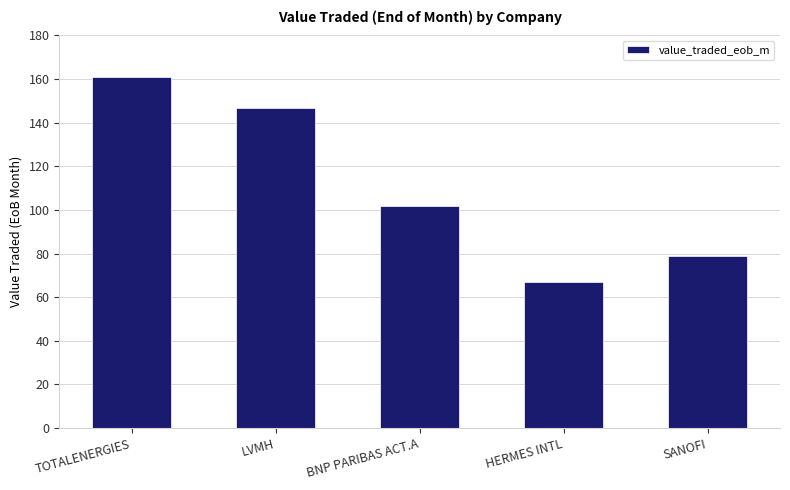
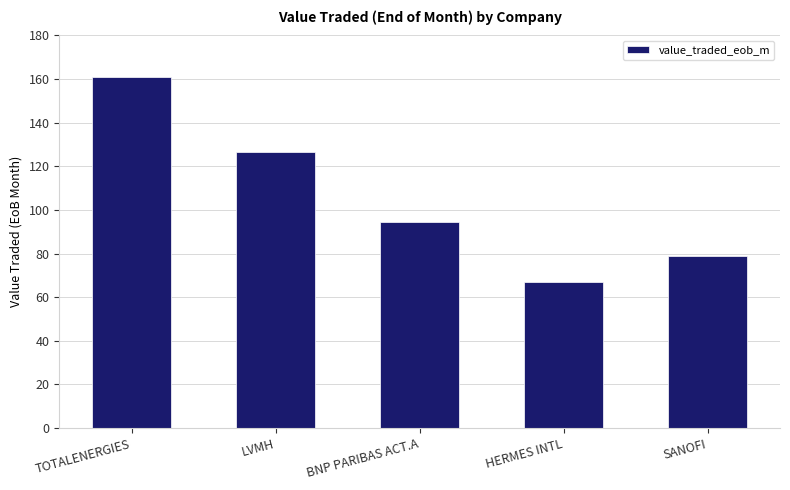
LVMH: 147 -> 126
BNP PARIBAS ACT.A: 102 -> 95
